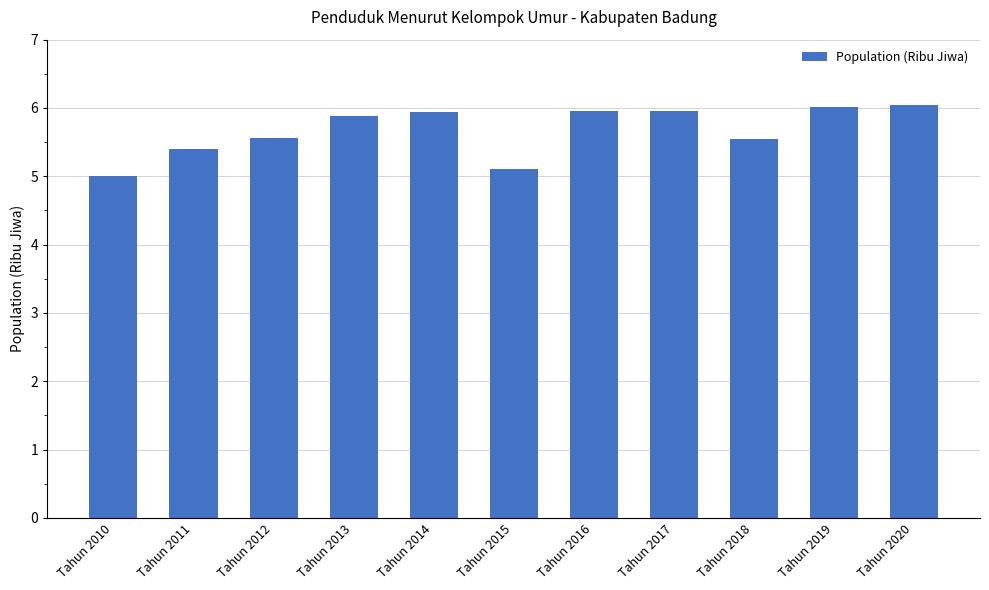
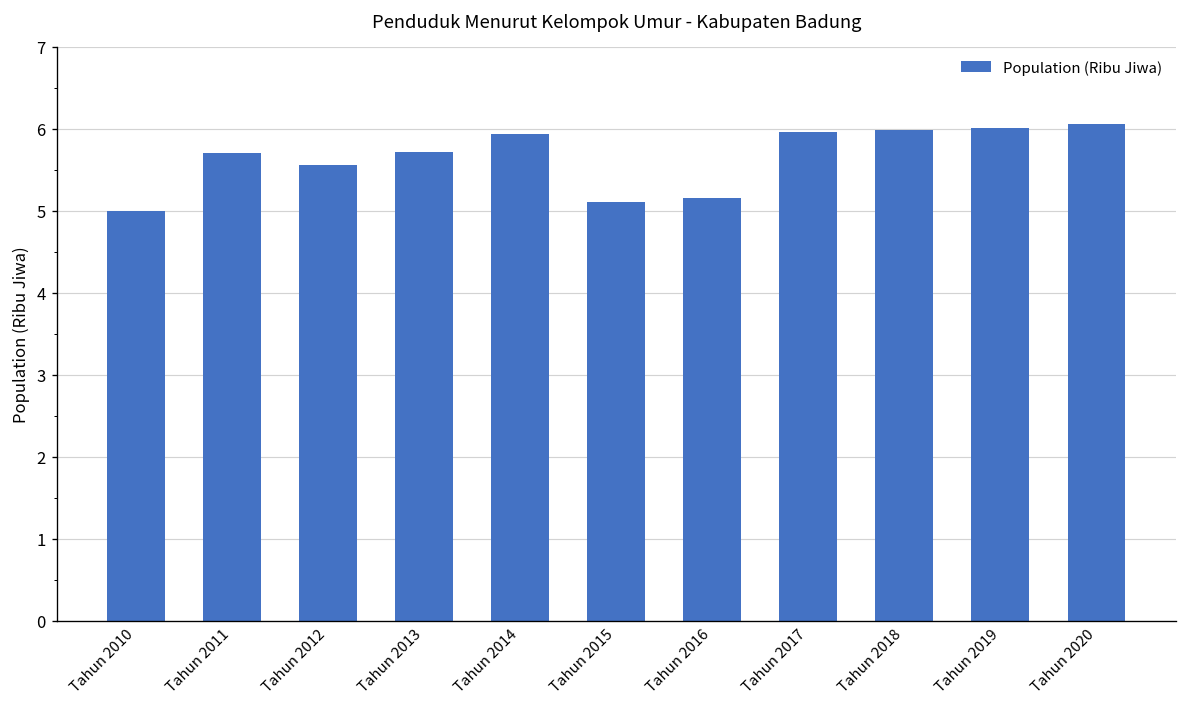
Tahun 2011: 5.4 -> 5.7
Tahun 2013: 5.9 -> 5.7
Tahun 2016: 6.0 -> 5.2
Tahun 2018: 5.5 -> 6.0
